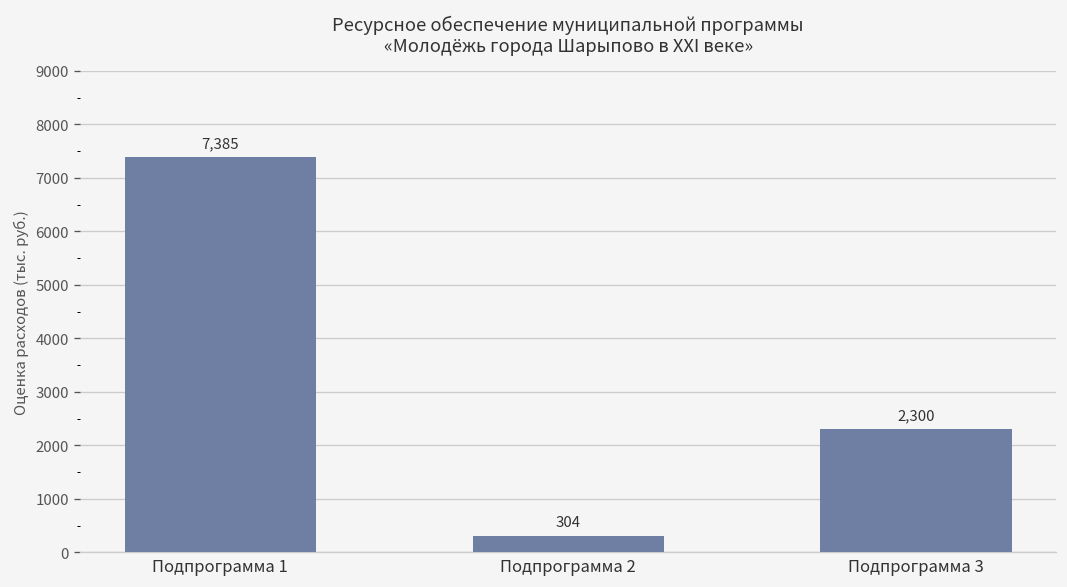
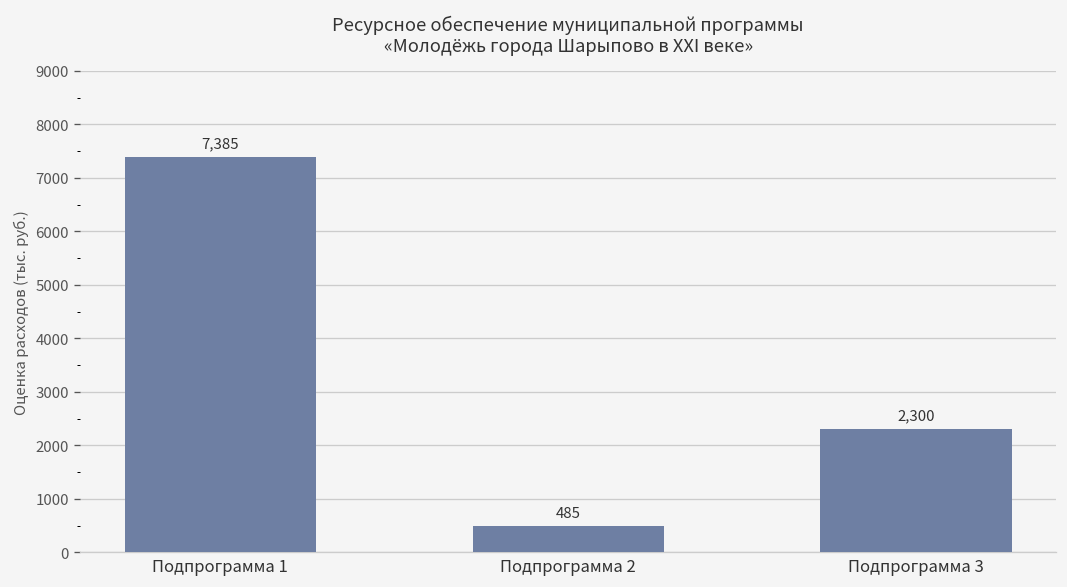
Подпрограмма 2: 304 -> 485
